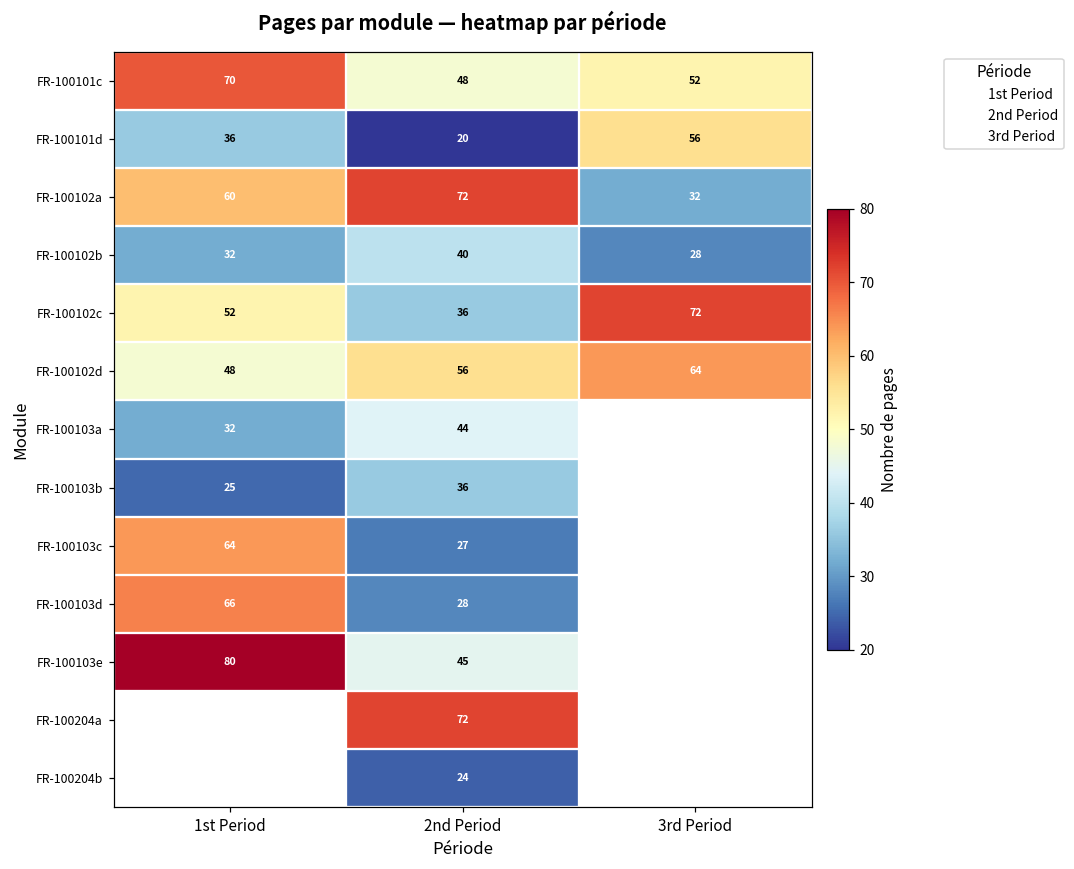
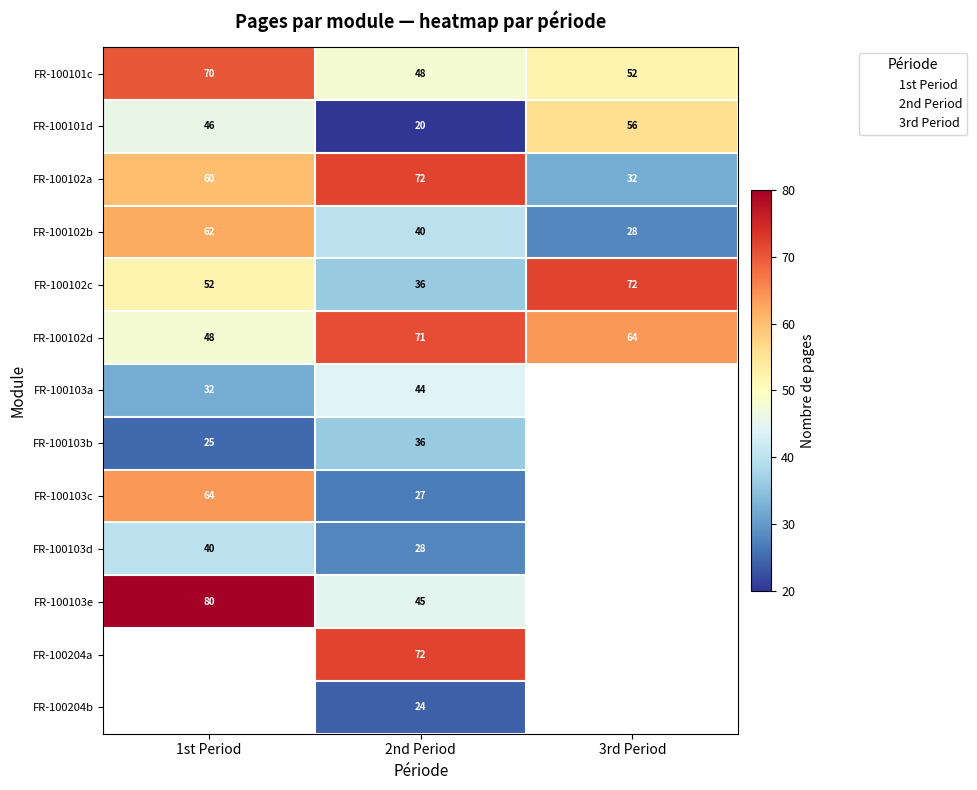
FR-100101d, 1st Period: 36 -> 46
FR-100102b, 1st Period: 32 -> 62
FR-100102d, 2nd Period: 56 -> 71
FR-100103d, 1st Period: 66 -> 40
